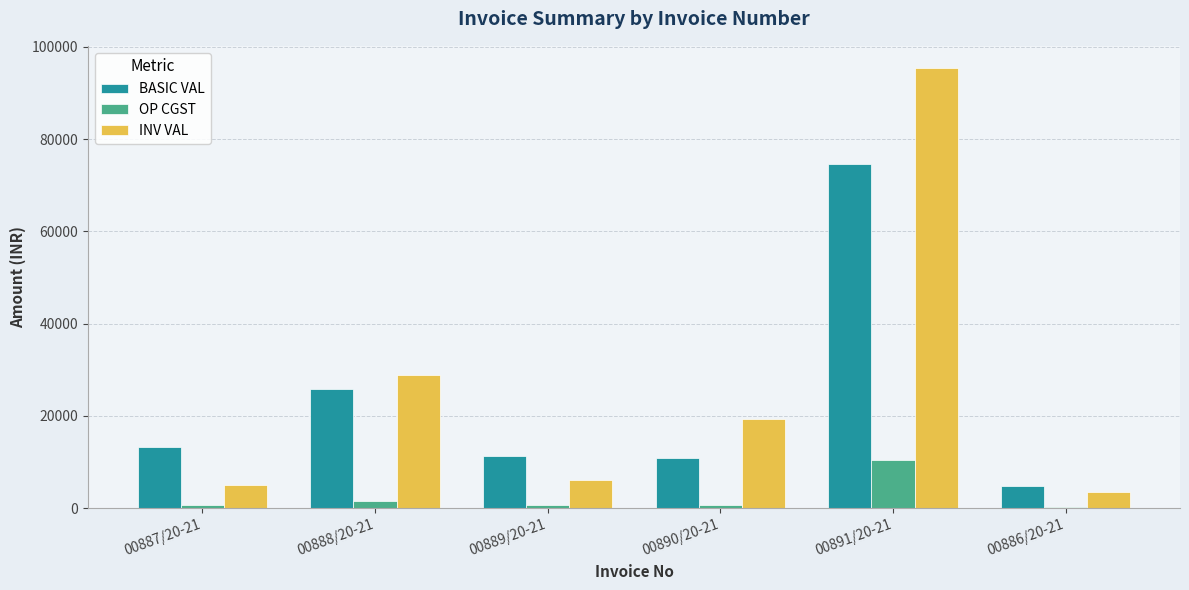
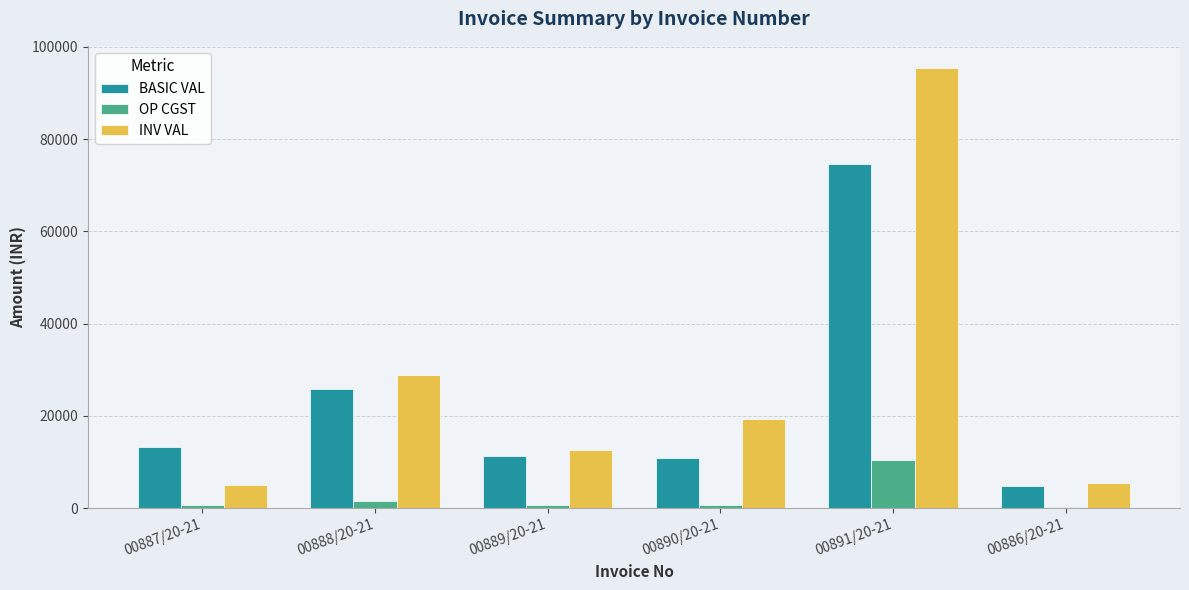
INV VAL, 00889/20-21: 6000 -> 13000
INV VAL, 00886/20-21: 3000 -> 5000
